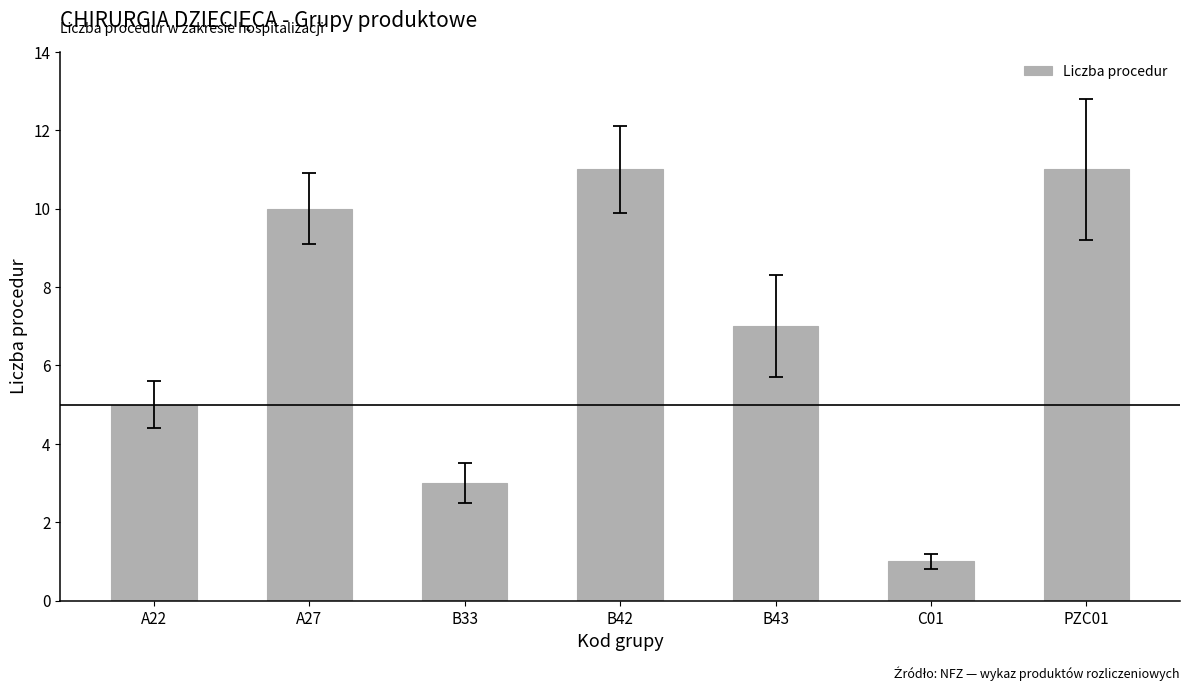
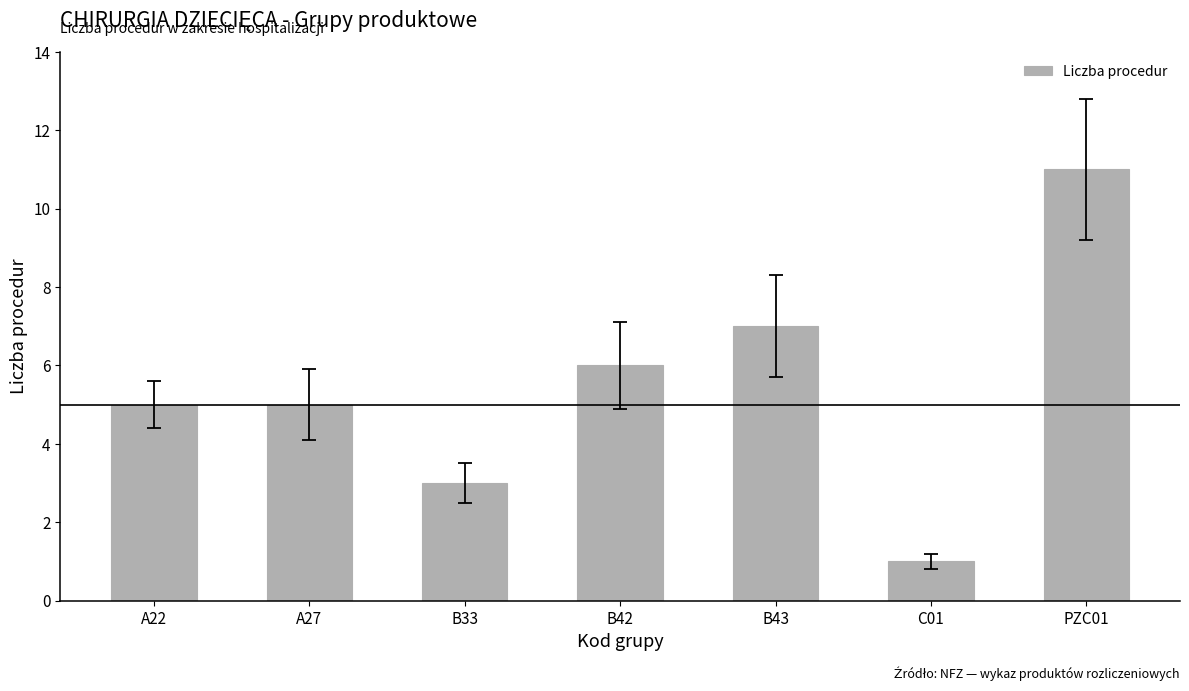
Liczba procedur, A27: 10 -> 5
Liczba procedur, B42: 11 -> 6
